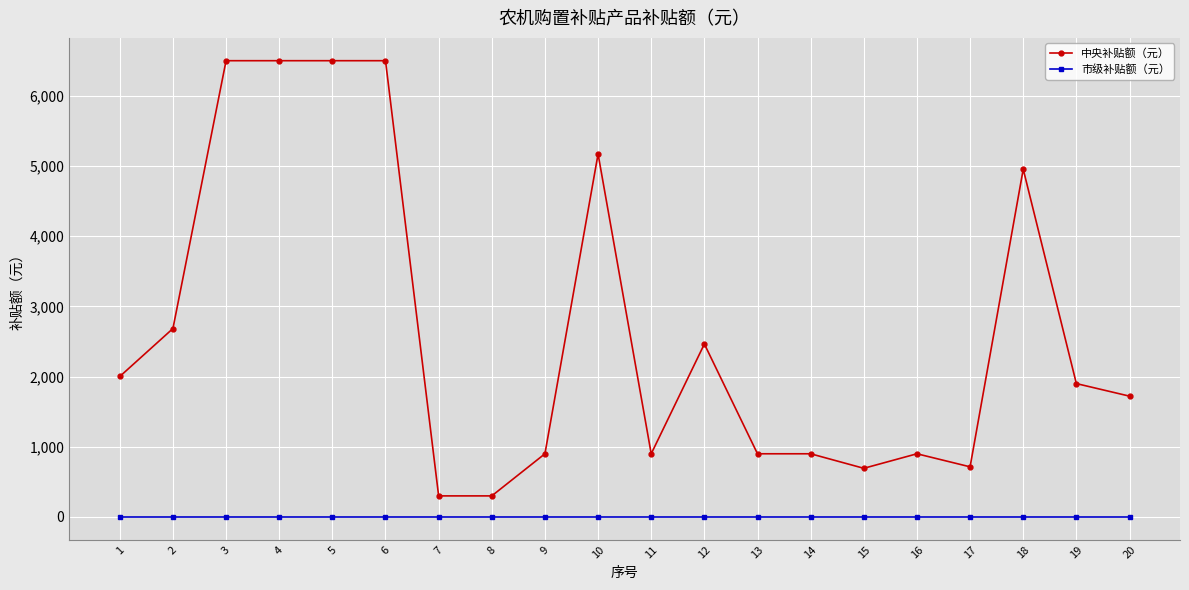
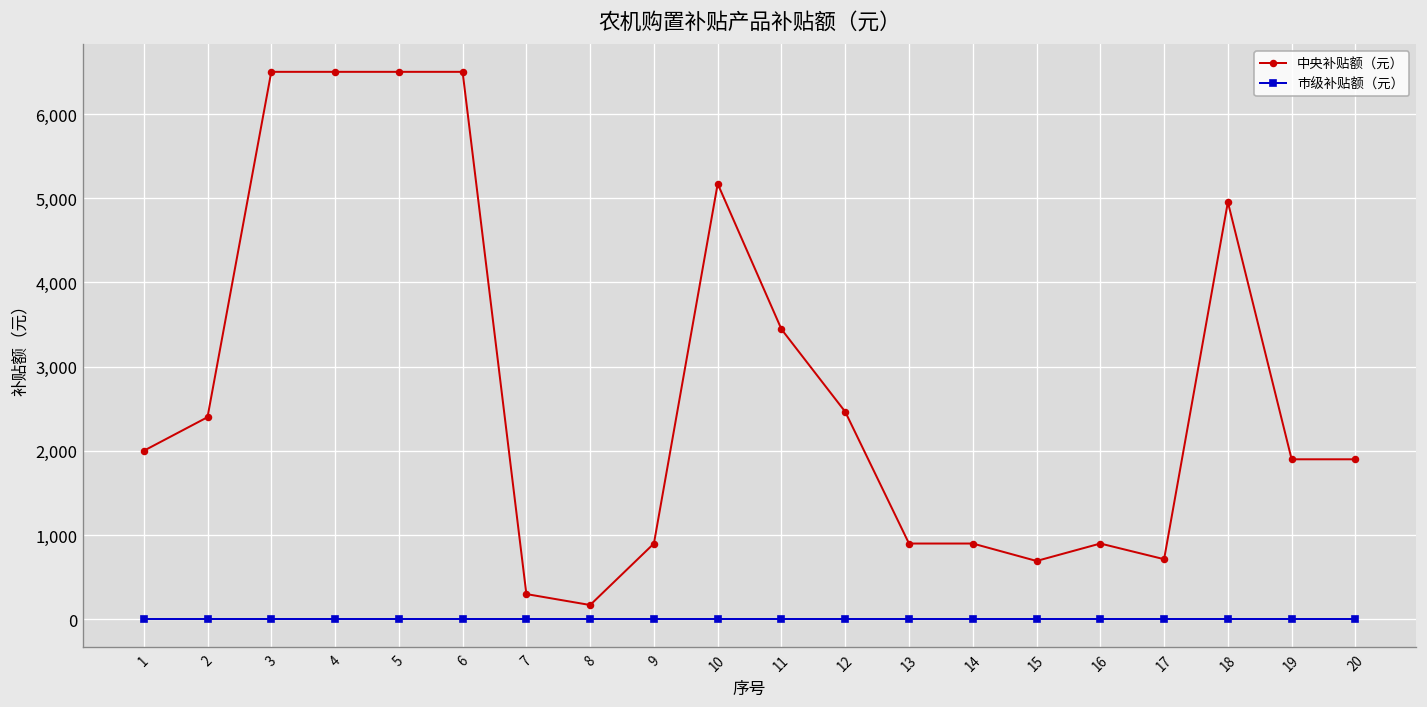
中央补贴额（元）, 2: 2,700 -> 2,400
中央补贴额（元）, 8: 300 -> 200
中央补贴额（元）, 11: 900 -> 3,400
中央补贴额（元）, 20: 1,700 -> 1,900
